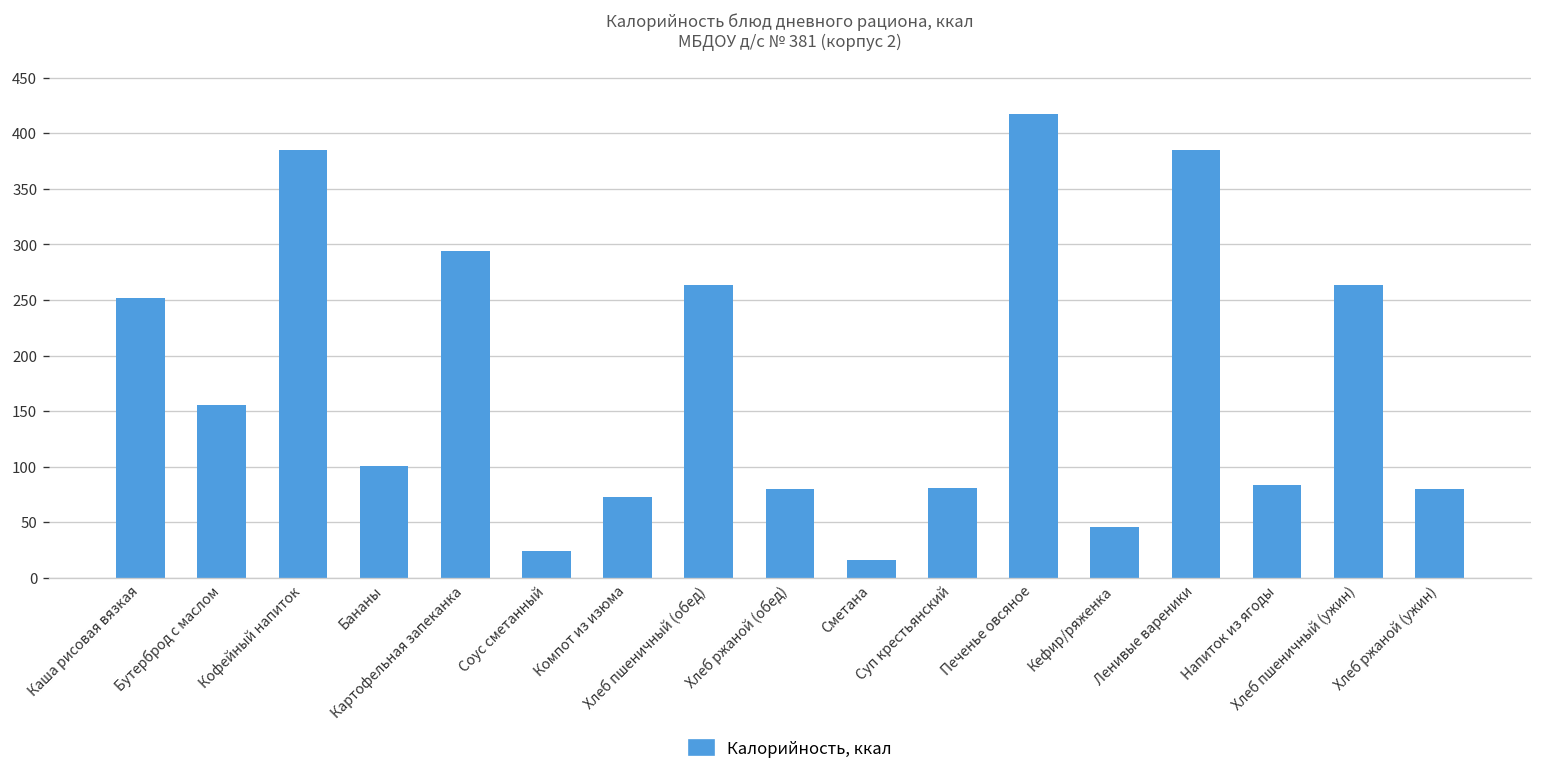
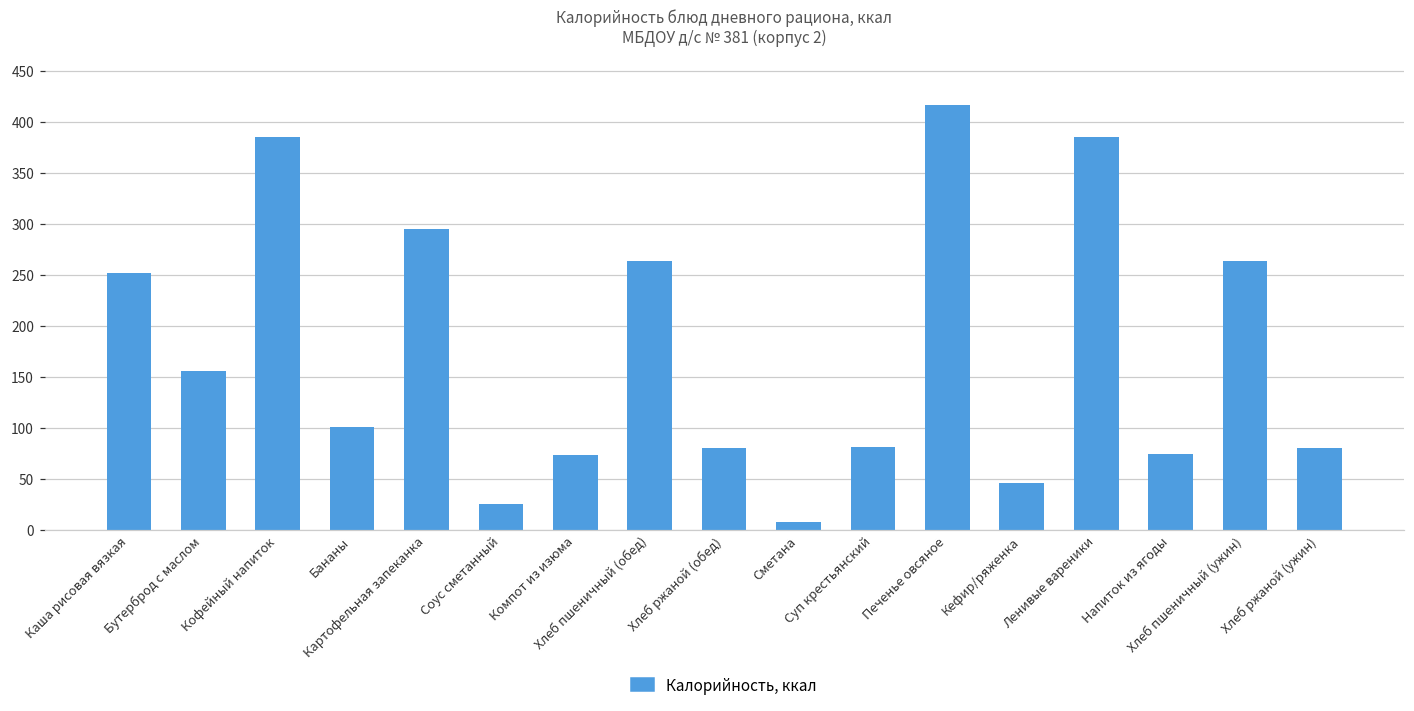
Сметана: 20 -> 10
Напиток из ягоды: 80 -> 70
